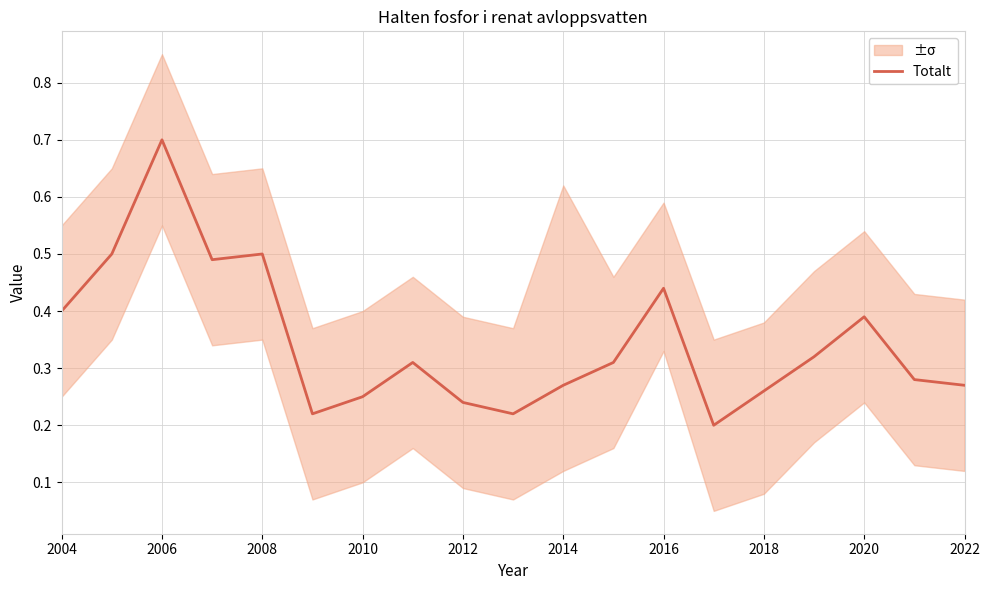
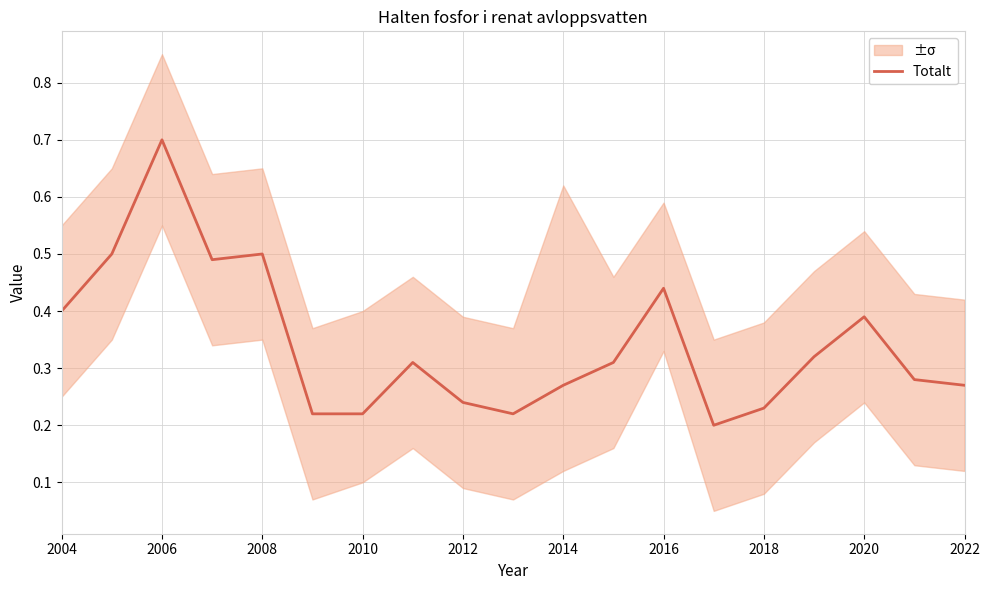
Totalt, 2010: 0.25 -> 0.22
Totalt, 2018: 0.26 -> 0.23
